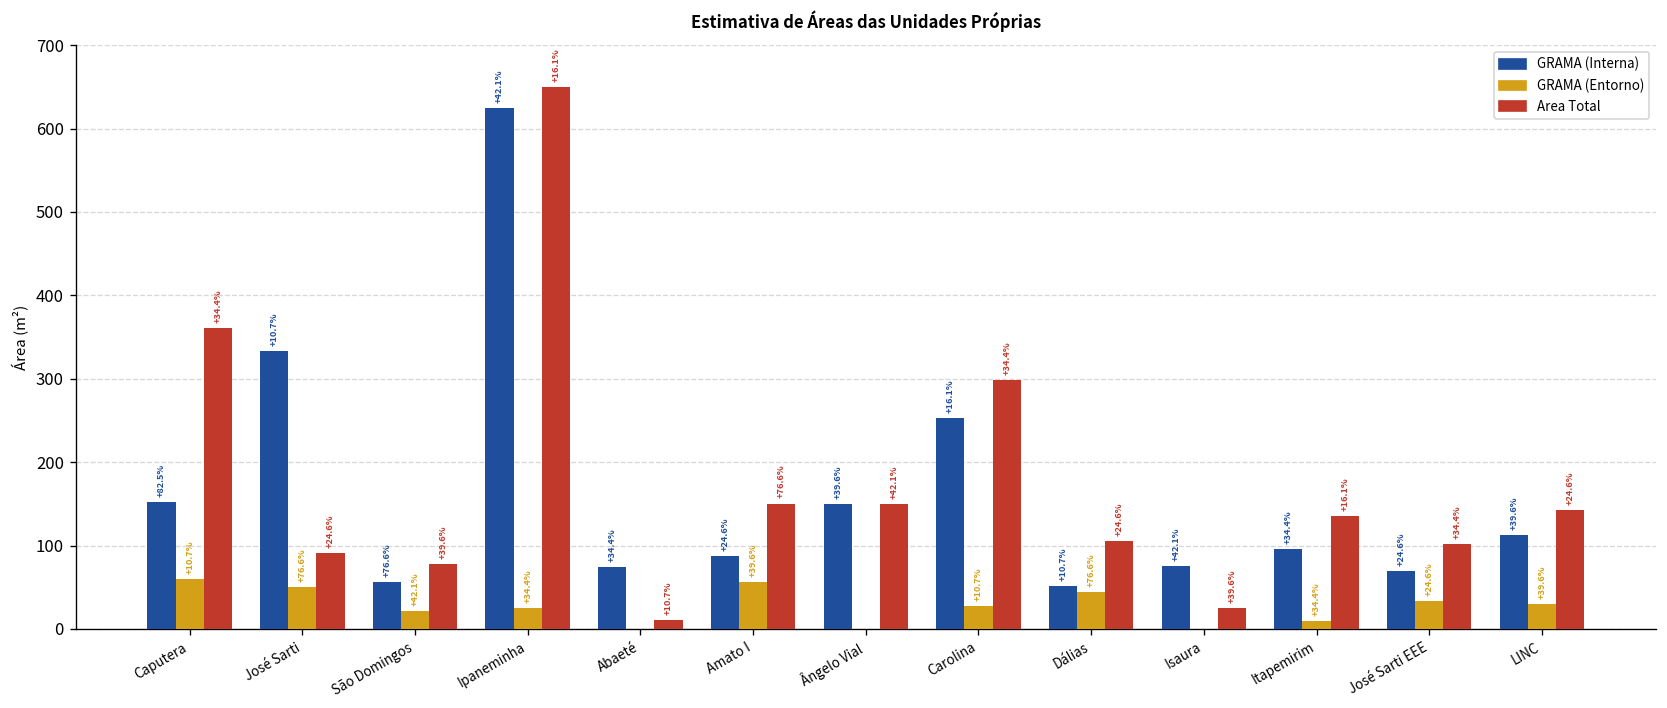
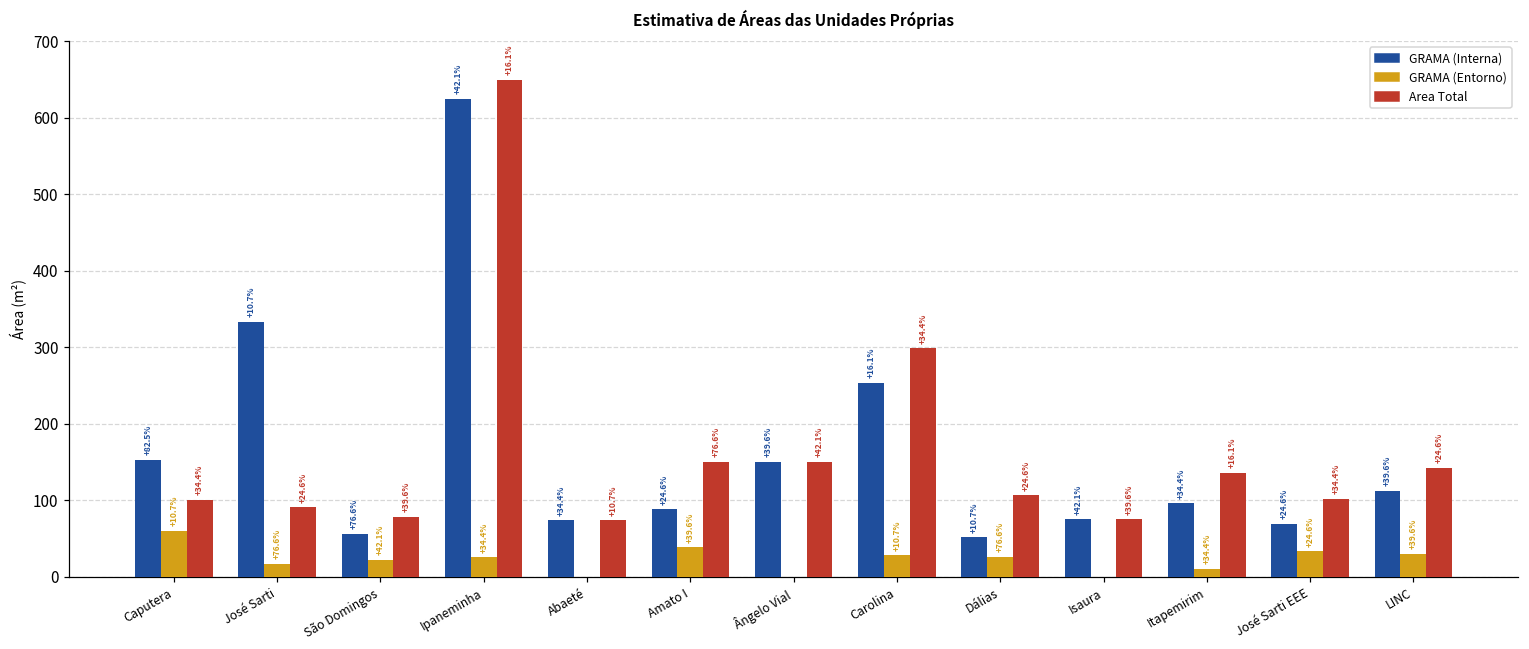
Area Total, Caputera: 360 -> 100
GRAMA (Entorno), José Sarti: 50 -> 20
Area Total, Abaeté: 10 -> 70
GRAMA (Entorno), Amato I: 60 -> 40
GRAMA (Entorno), Dálias: 40 -> 30
Area Total, Isaura: 20 -> 80
